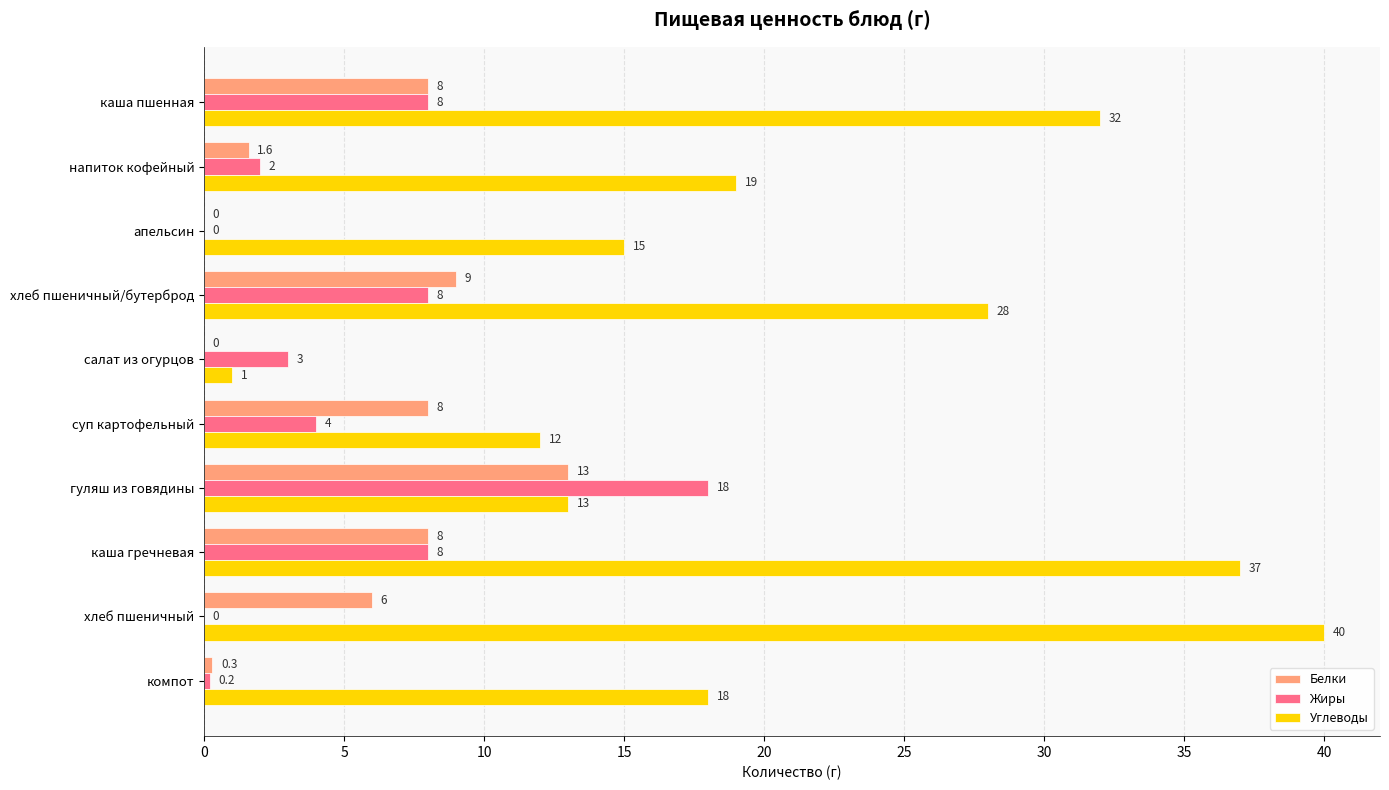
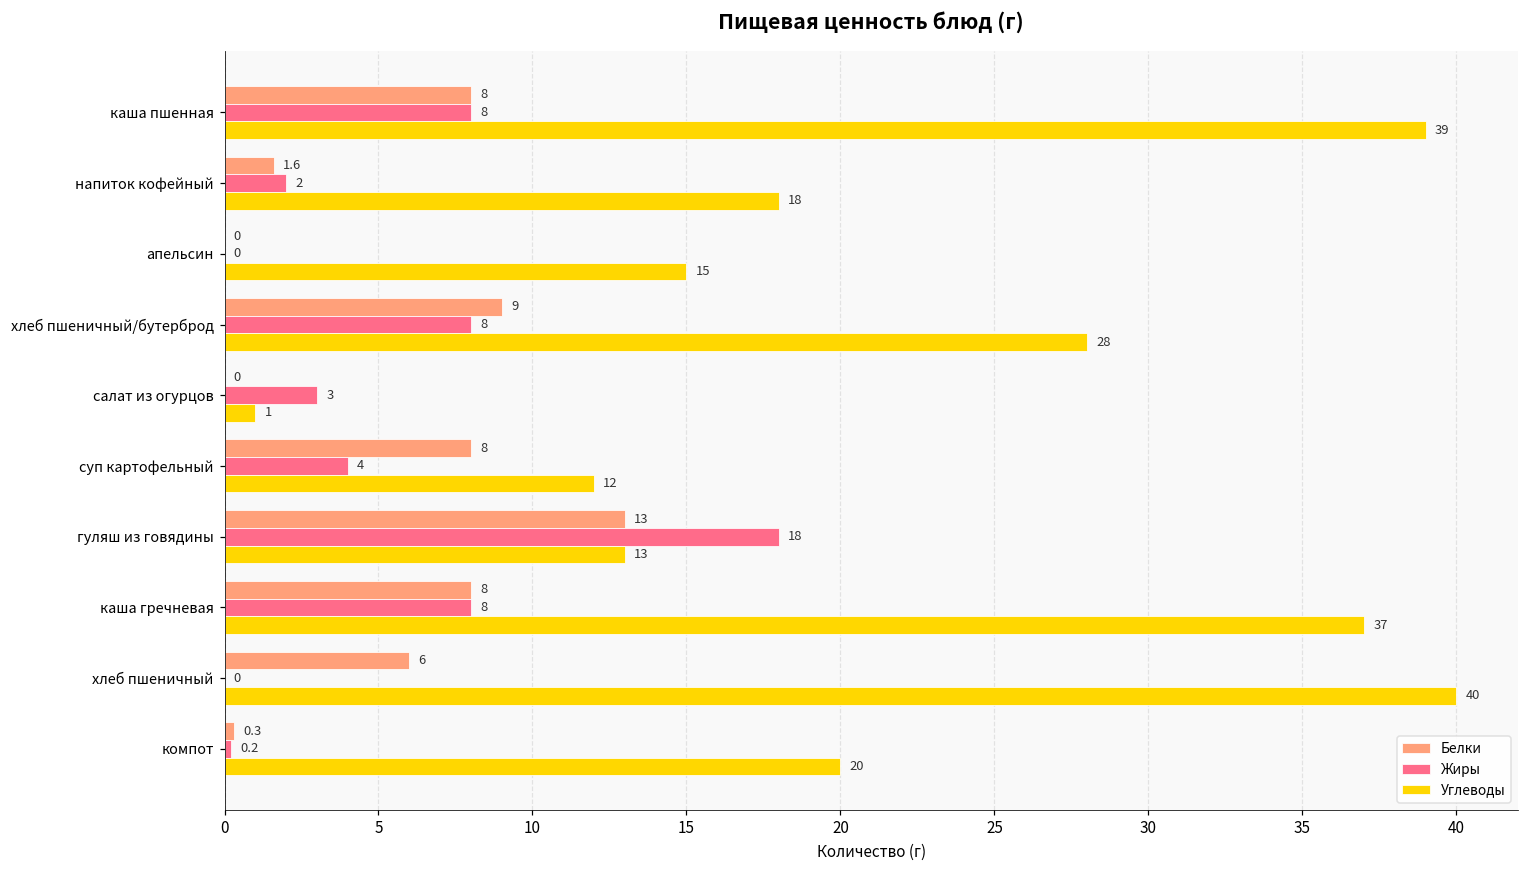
Углеводы, каша пшенная: 32 -> 39
Углеводы, напиток кофейный: 19 -> 18
Углеводы, компот: 18 -> 20
